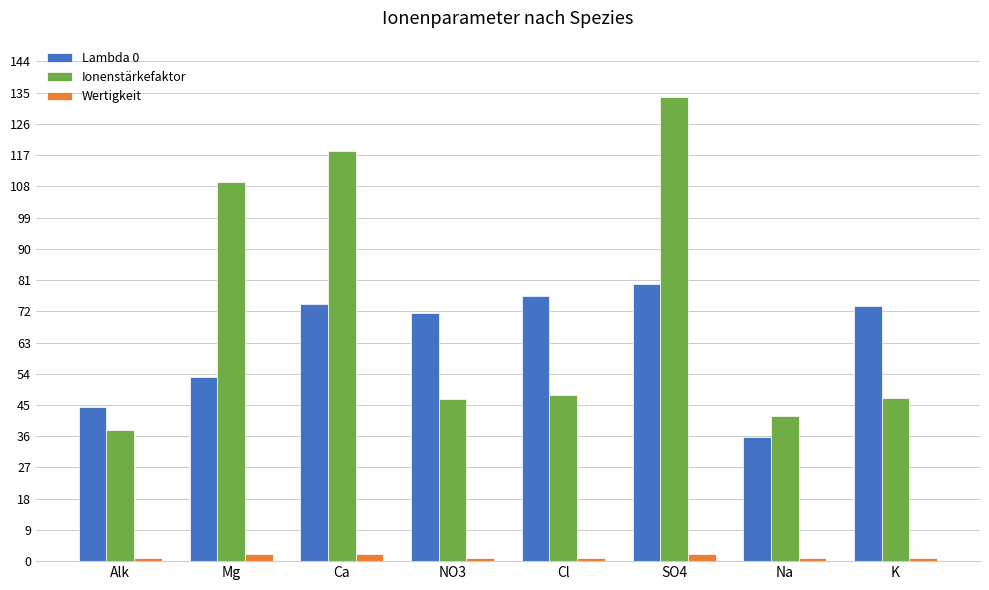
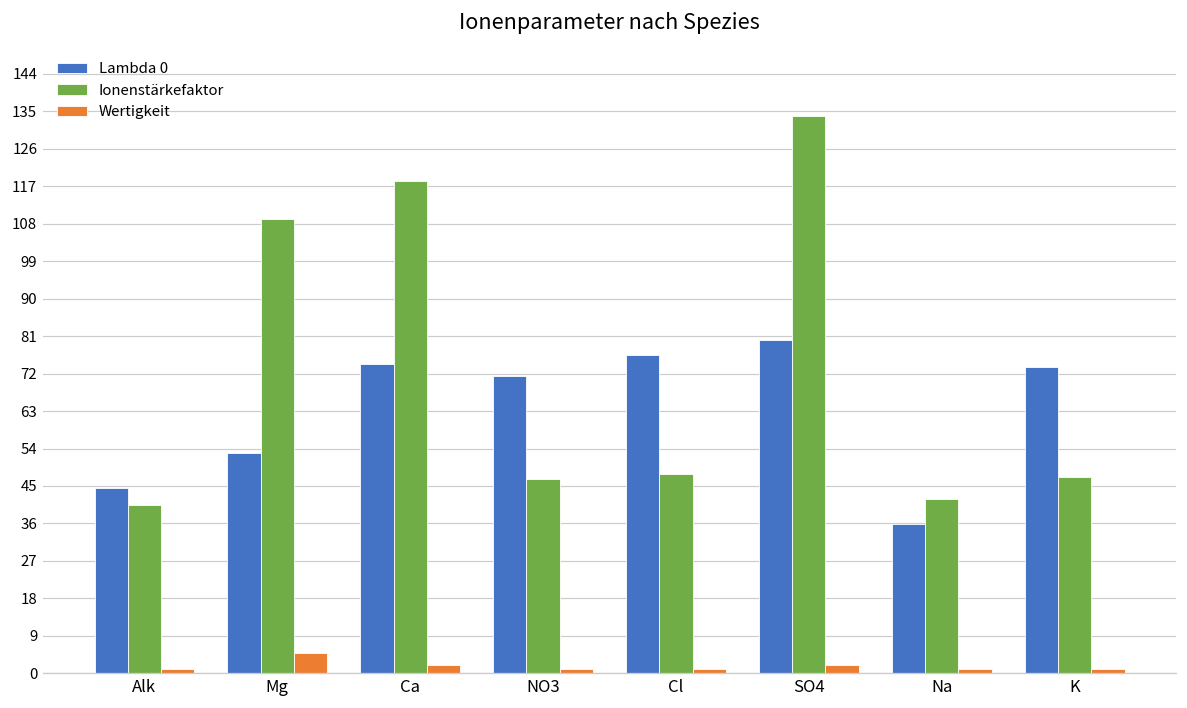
Ionenstärkefaktor, Alk: 38 -> 41
Wertigkeit, Mg: 2 -> 5
